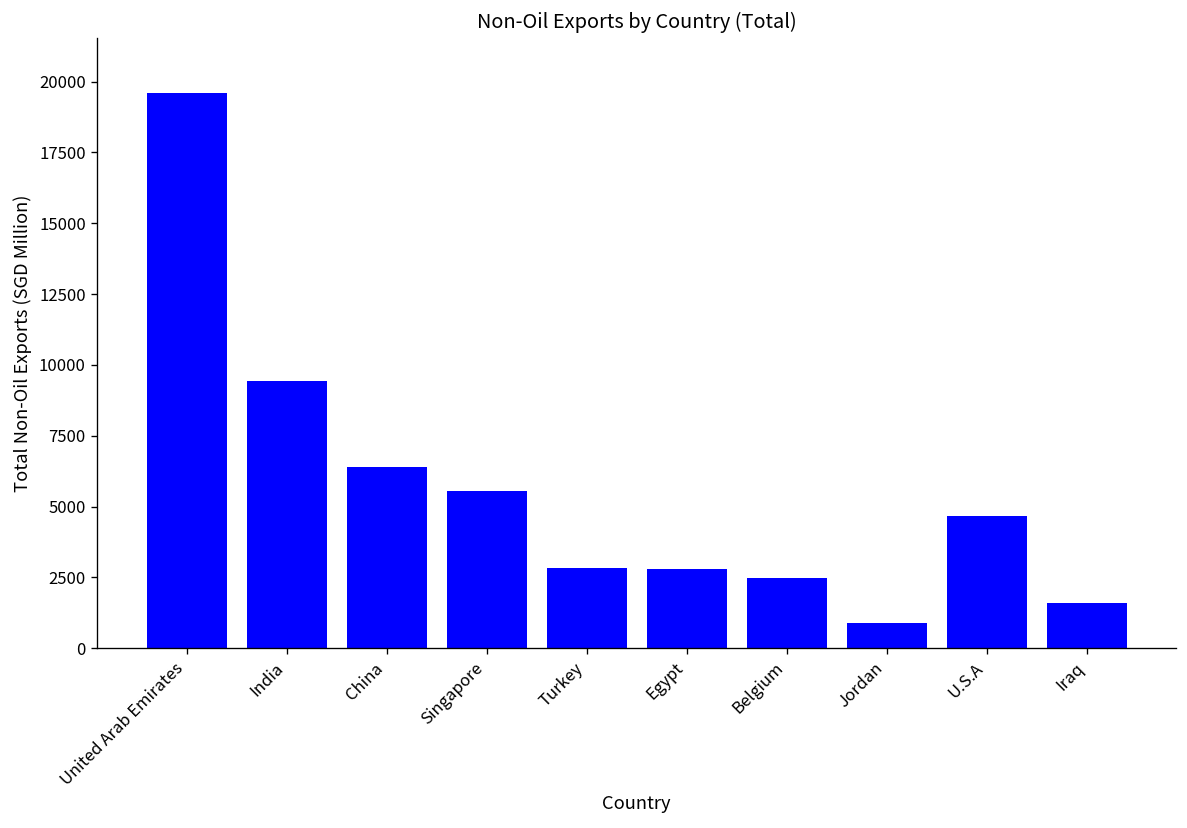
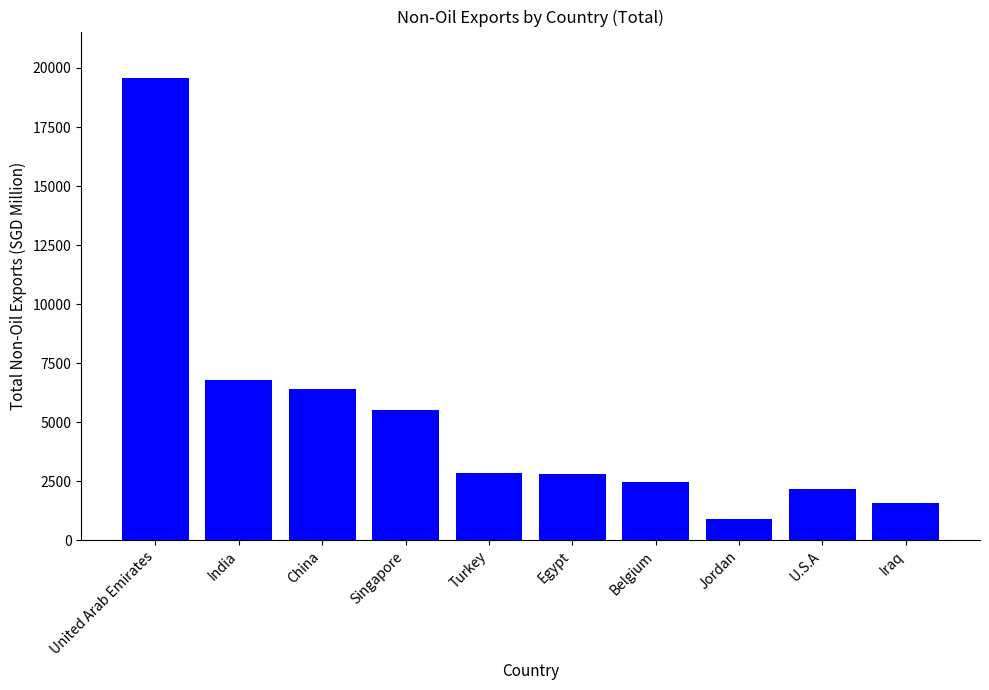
India: 9400 -> 6800
U.S.A: 4700 -> 2200
